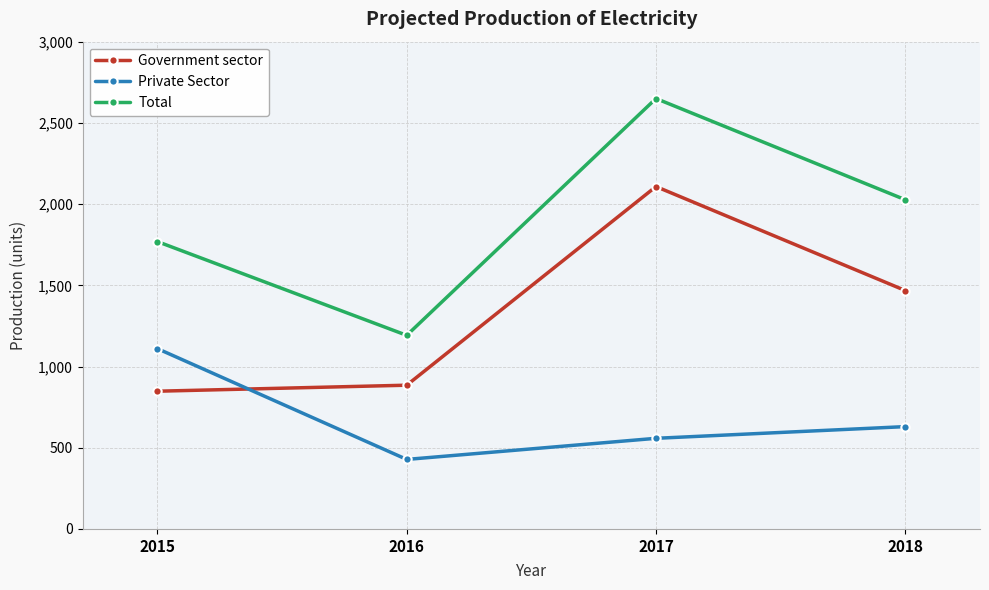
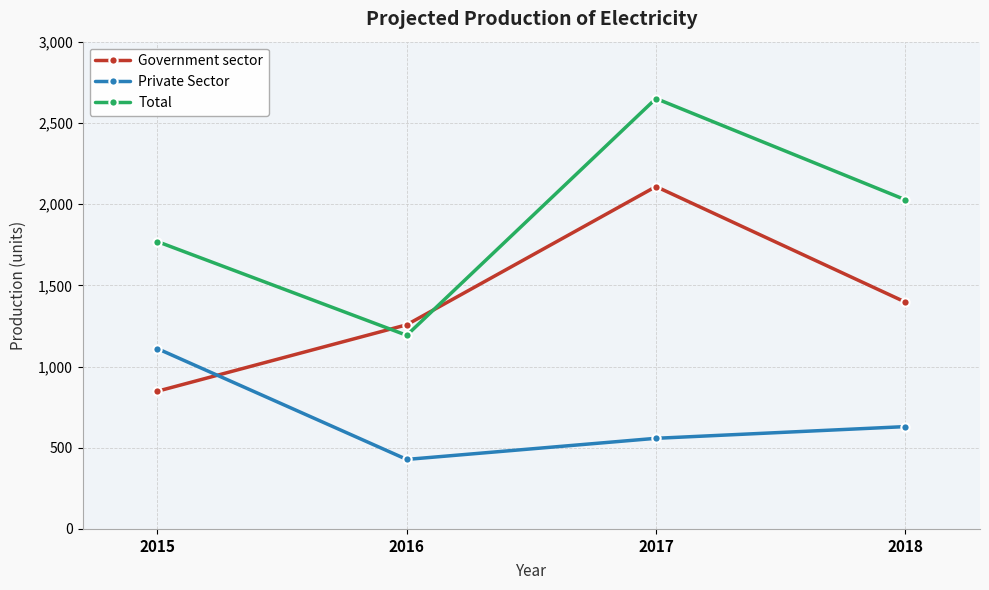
Government sector, 2016: 890 -> 1,260
Government sector, 2018: 1,470 -> 1,400
